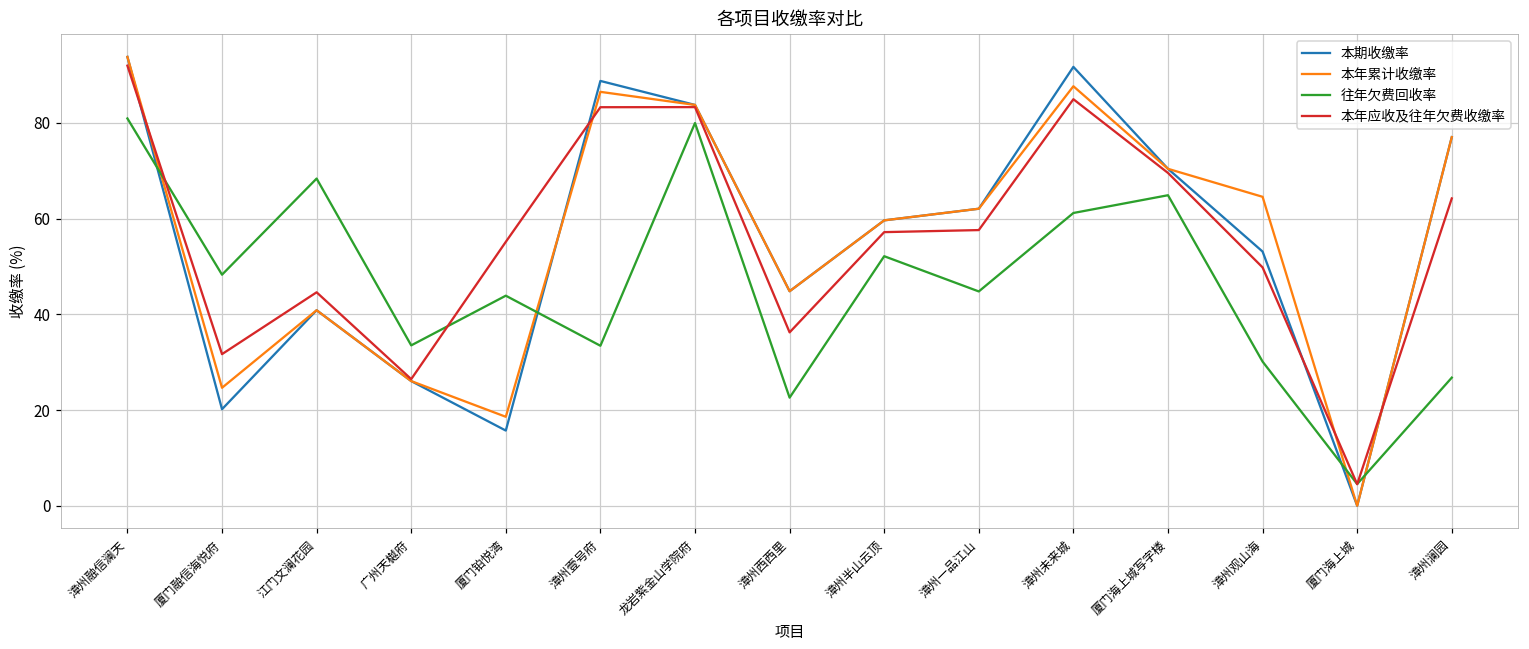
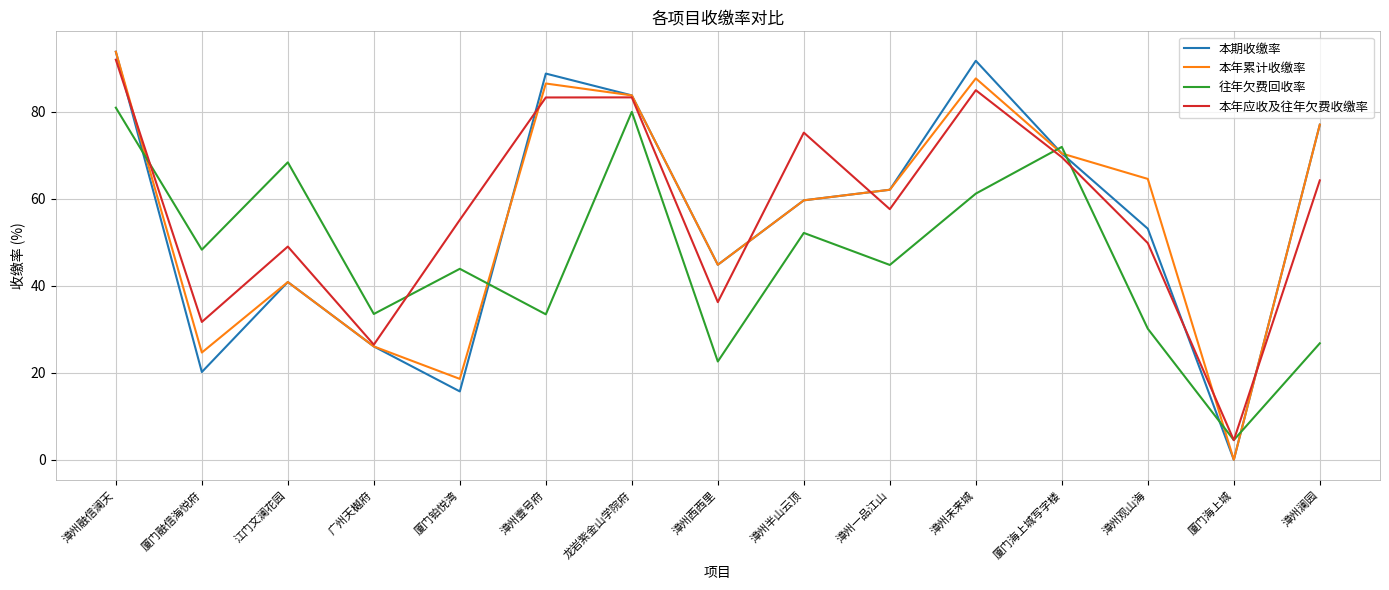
本年应收及往年欠费收缴率, 江门文澜花园: 45 -> 49
本年应收及往年欠费收缴率, 漳州半山云顶: 57 -> 75
往年欠费回收率, 厦门海上城写字楼: 65 -> 72
